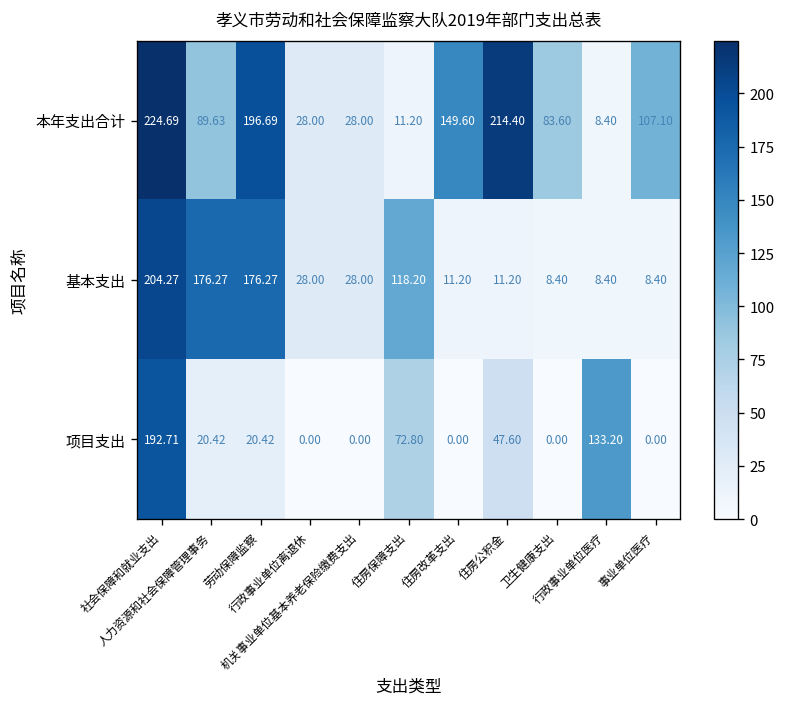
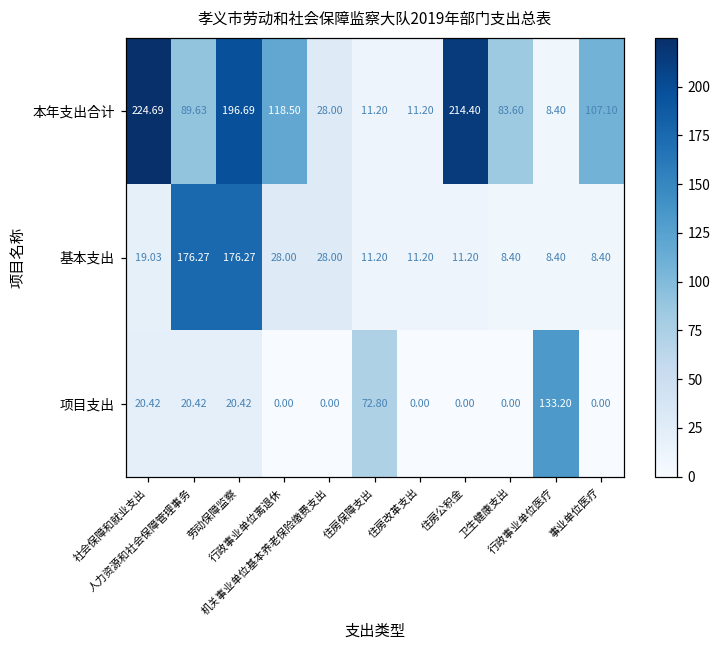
本年支出合计, 行政事业单位离退休: 28.00 -> 118.50
本年支出合计, 住房改革支出: 149.60 -> 11.20
基本支出, 社会保障和就业支出: 204.27 -> 19.03
基本支出, 住房保障支出: 118.20 -> 11.20
项目支出, 社会保障和就业支出: 192.71 -> 20.42
项目支出, 住房公积金: 47.60 -> 0.00
